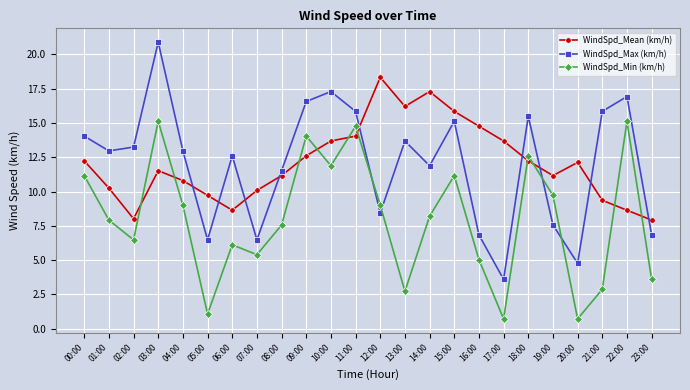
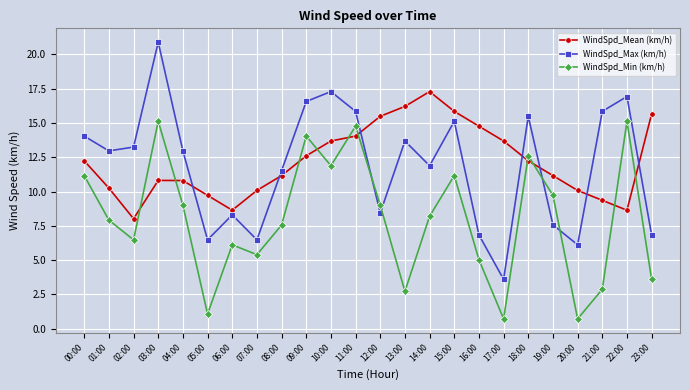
WindSpd_Mean (km/h), 03:00: 11.5 -> 10.8
WindSpd_Max (km/h), 06:00: 12.6 -> 8.3
WindSpd_Mean (km/h), 12:00: 18.3 -> 15.5
WindSpd_Mean (km/h), 20:00: 12.1 -> 10.1
WindSpd_Max (km/h), 20:00: 4.8 -> 6.1
WindSpd_Mean (km/h), 23:00: 7.9 -> 15.7
